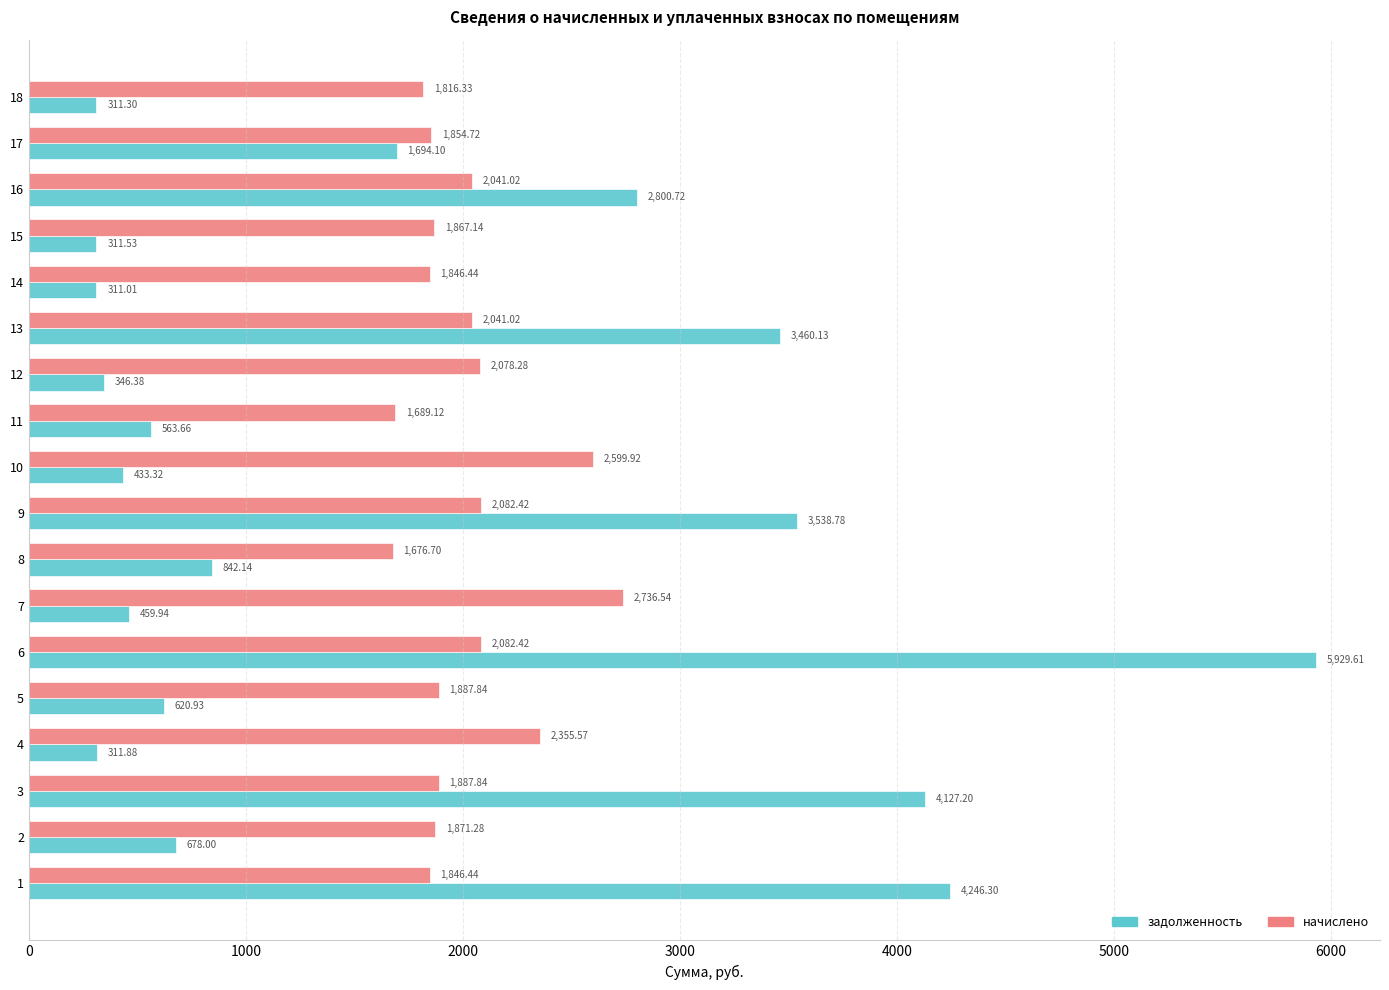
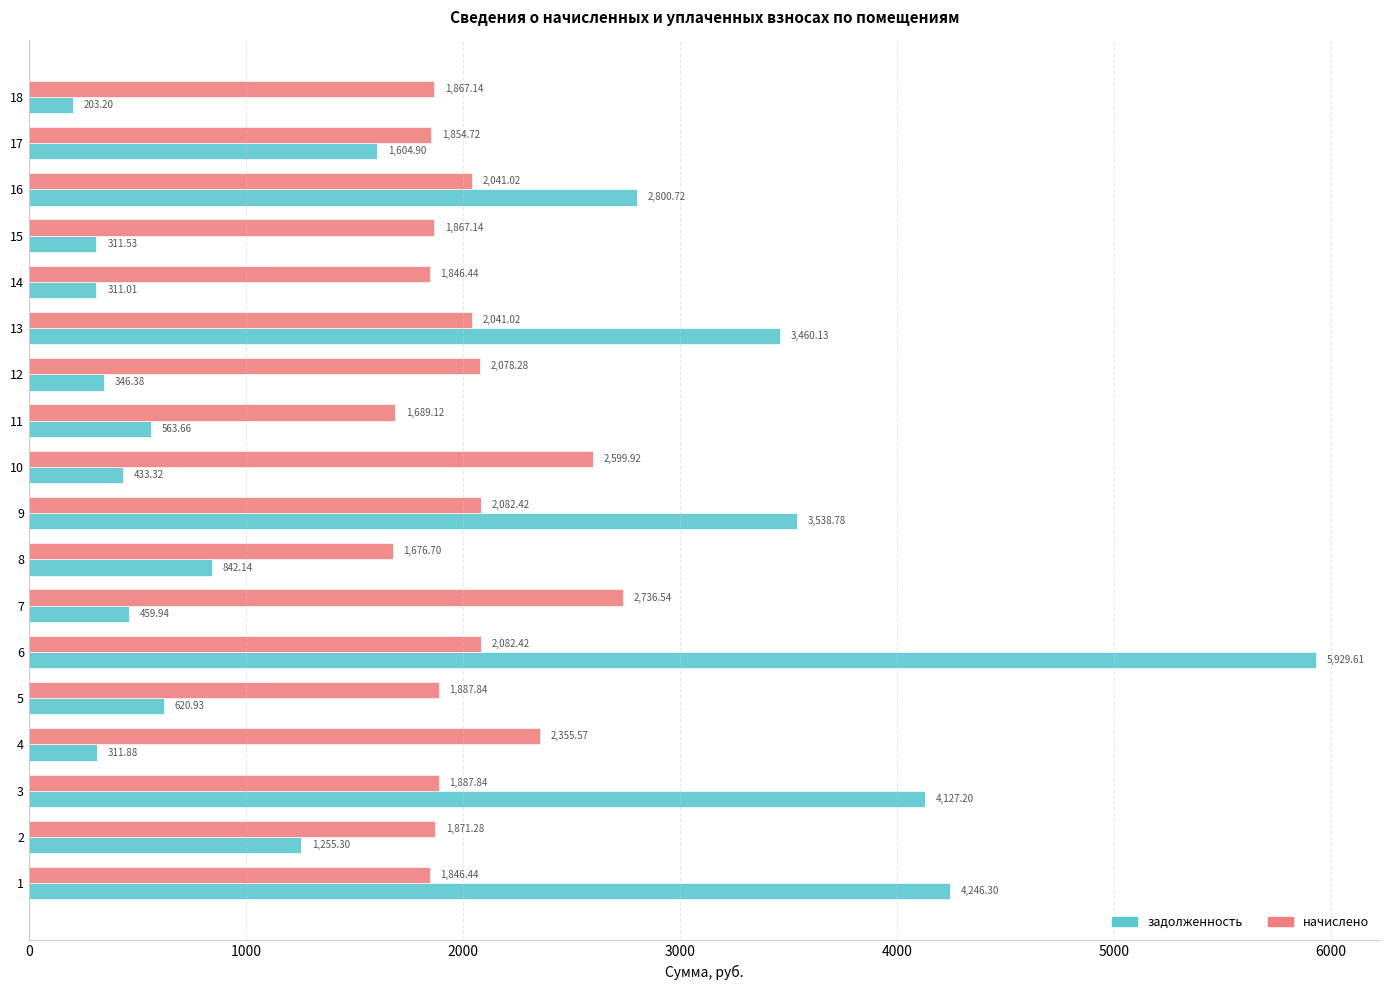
начислено, 18: 1,816.33 -> 1,867.14
задолженность, 18: 311.30 -> 203.20
задолженность, 17: 1,694.10 -> 1,604.90
задолженность, 2: 678.00 -> 1,255.30
